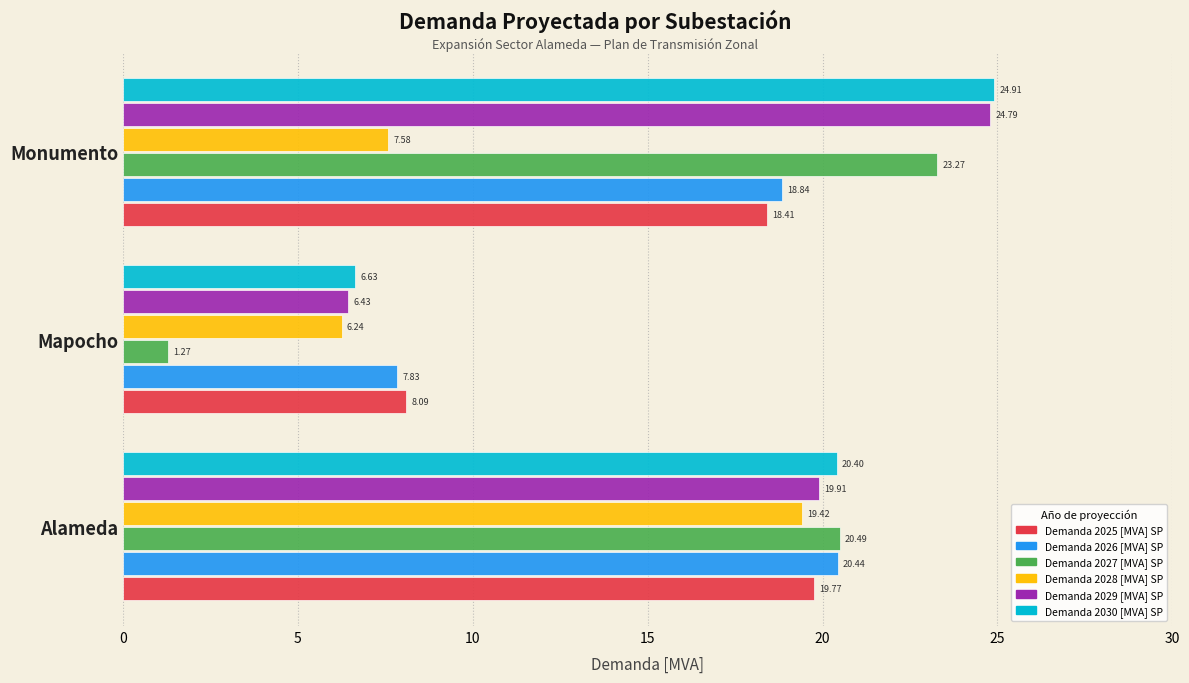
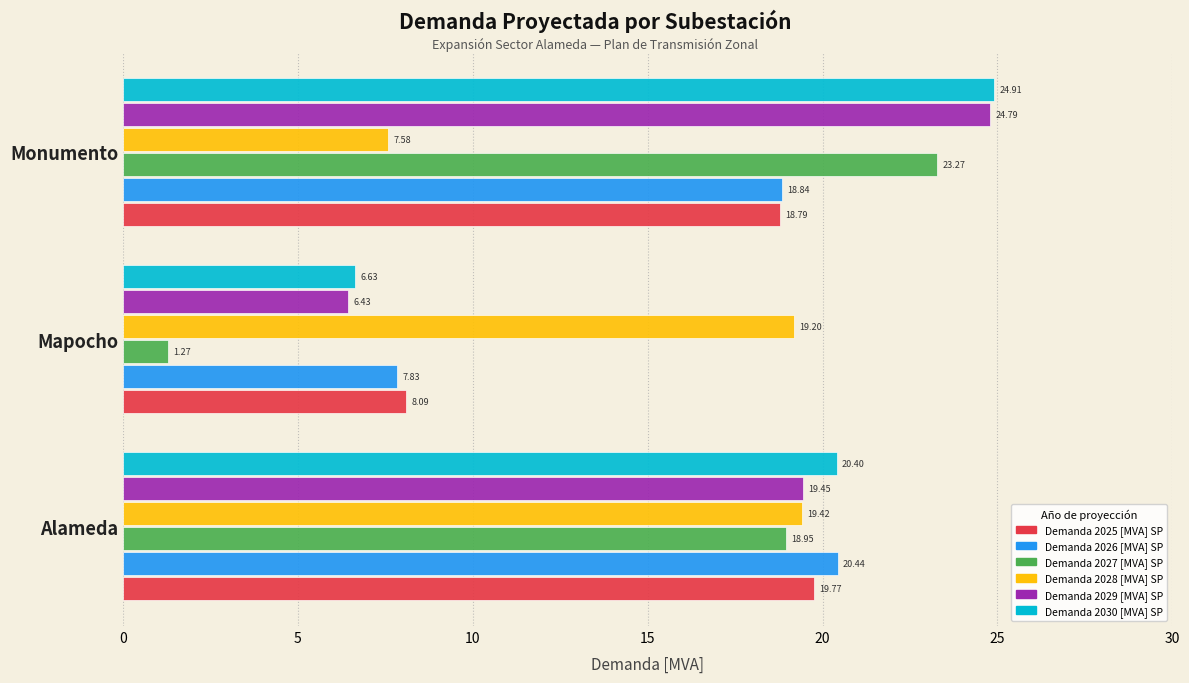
Demanda 2025 [MVA] SP, Monumento: 18.41 -> 18.79
Demanda 2028 [MVA] SP, Mapocho: 6.24 -> 19.20
Demanda 2029 [MVA] SP, Alameda: 19.91 -> 19.45
Demanda 2027 [MVA] SP, Alameda: 20.49 -> 18.95
